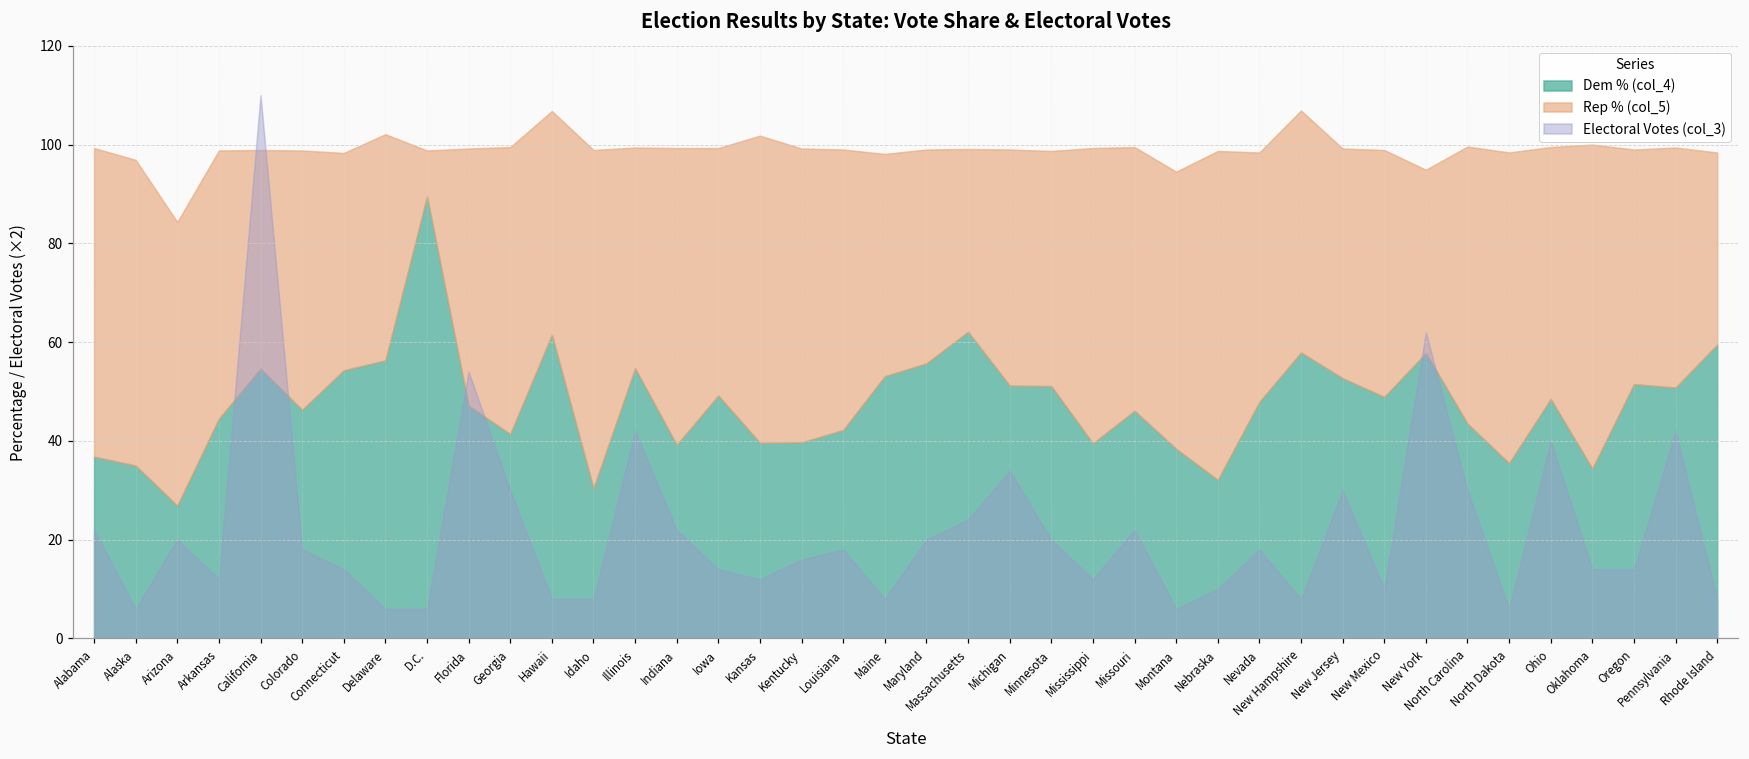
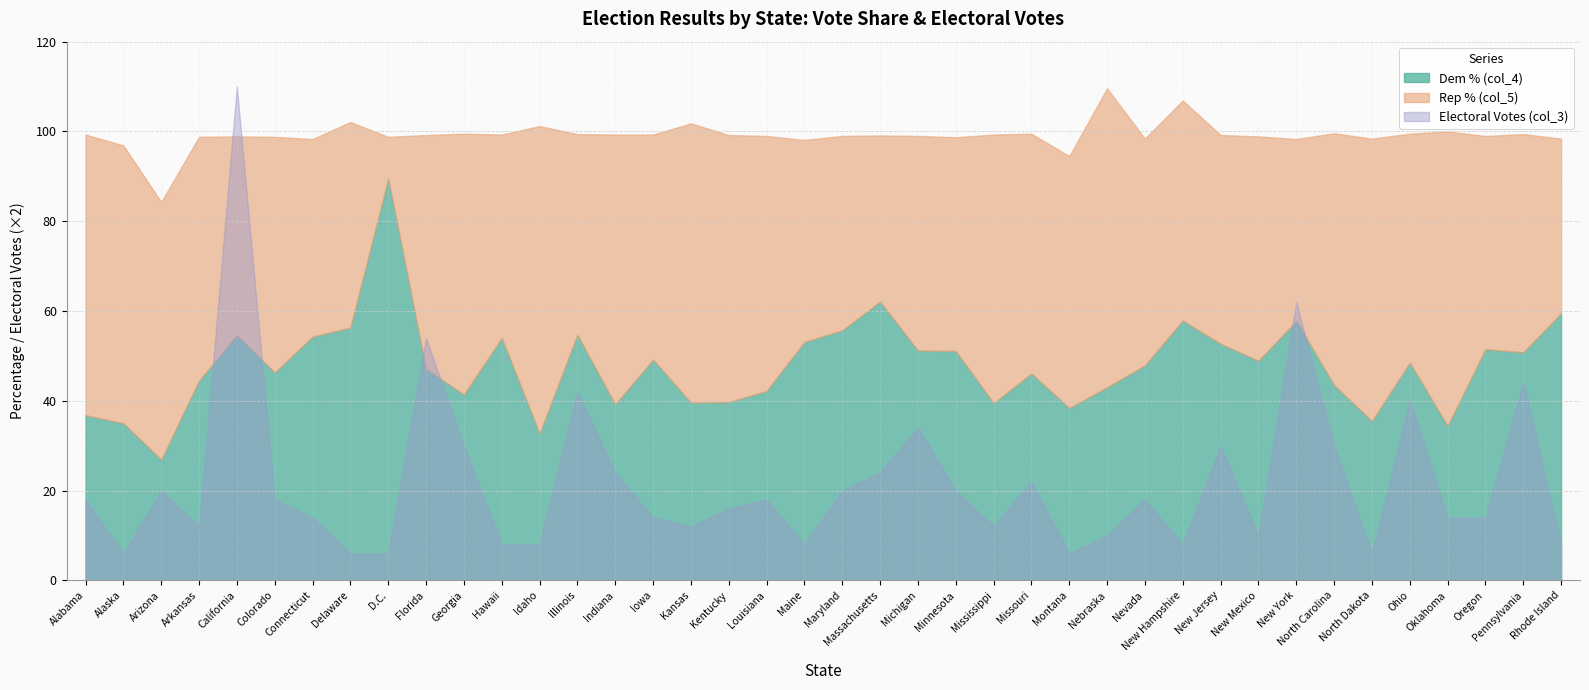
Electoral Votes (col_3), Alabama: 22 -> 18
Dem % (col_4), Hawaii: 62 -> 54
Dem % (col_4), Idaho: 30 -> 33
Electoral Votes (col_3), Indiana: 22 -> 24
Dem % (col_4), Nebraska: 32 -> 43
Rep % (col_5), New York: 37 -> 41
Electoral Votes (col_3), Pennsylvania: 42 -> 44
